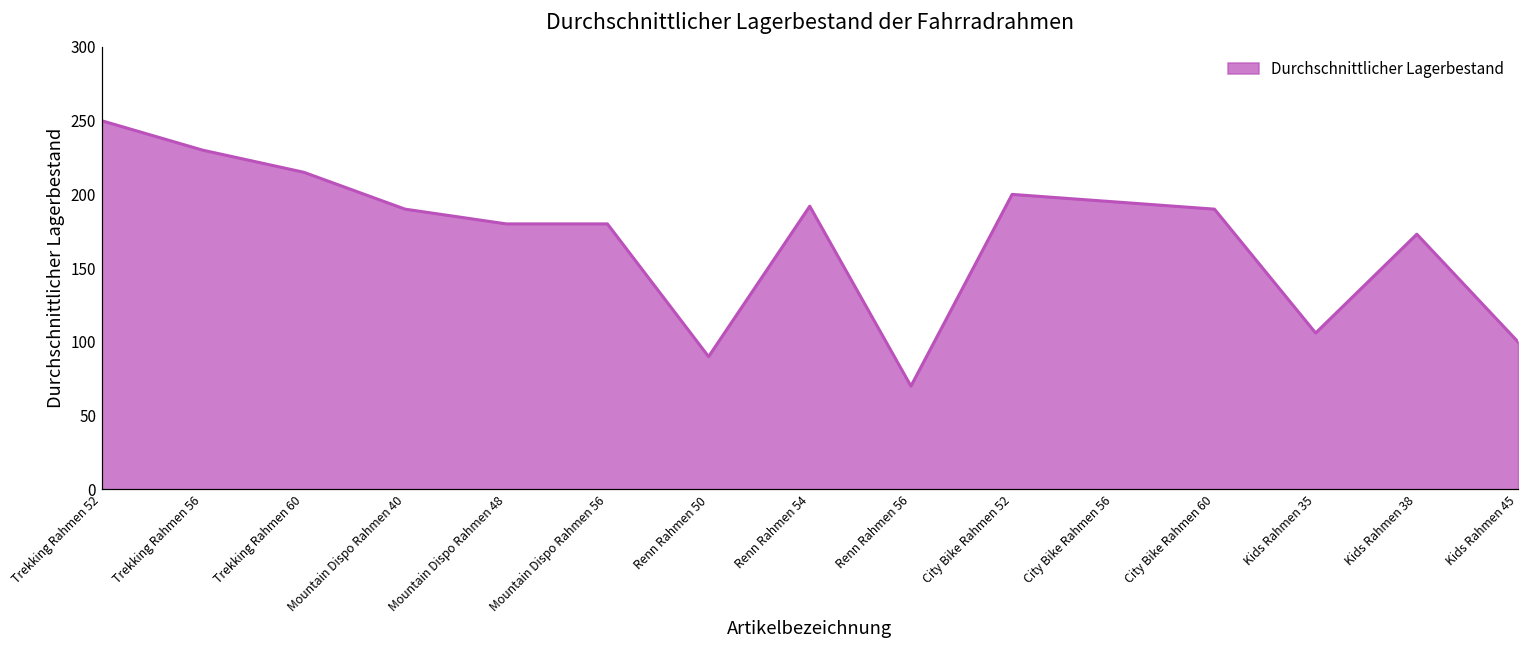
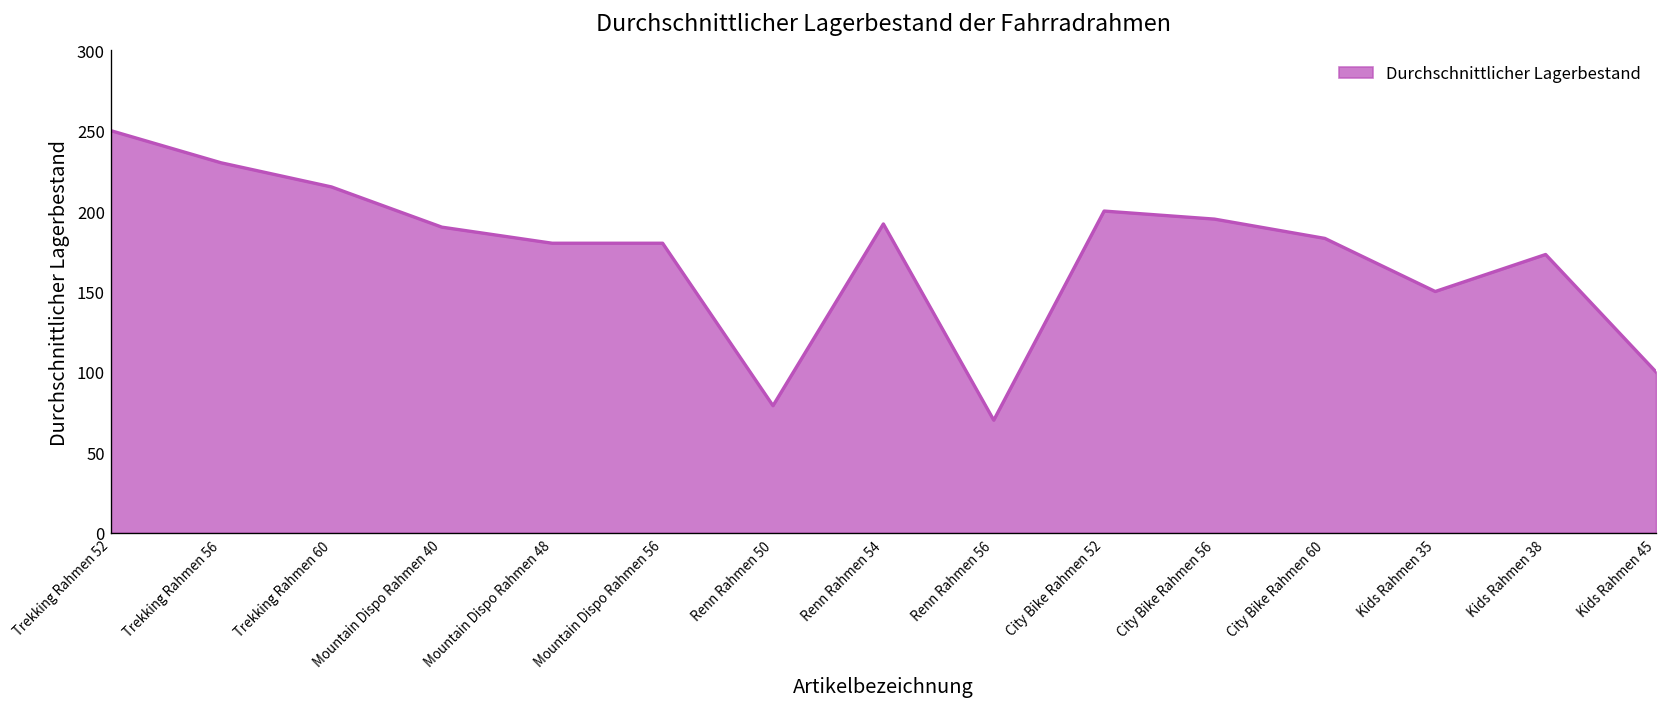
Renn Rahmen 50: 90 -> 79
City Bike Rahmen 60: 190 -> 183
Kids Rahmen 35: 106 -> 150
